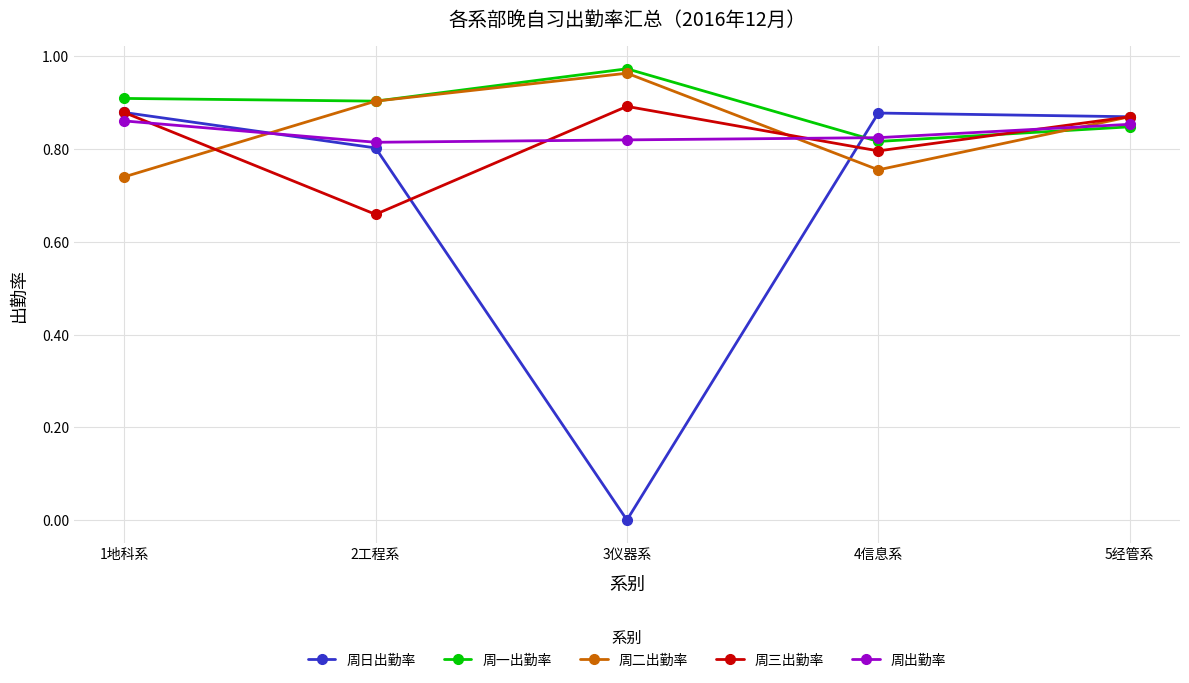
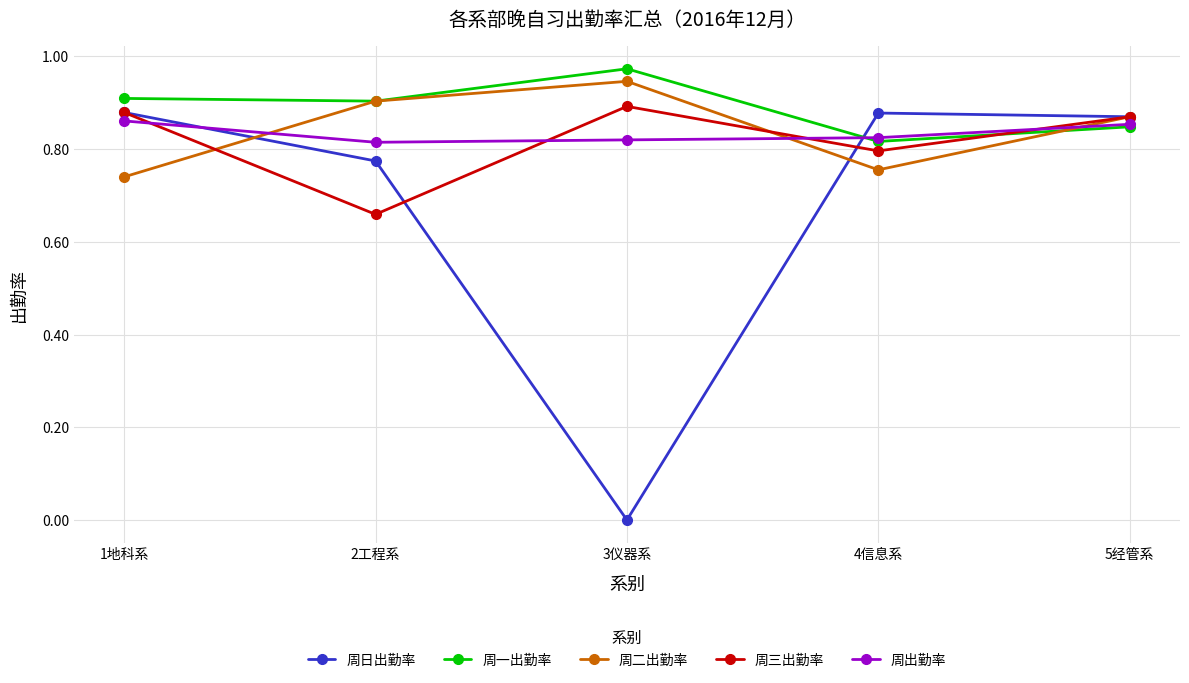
周日出勤率, 2工程系: 0.80 -> 0.77
周二出勤率, 3仪器系: 0.96 -> 0.95
